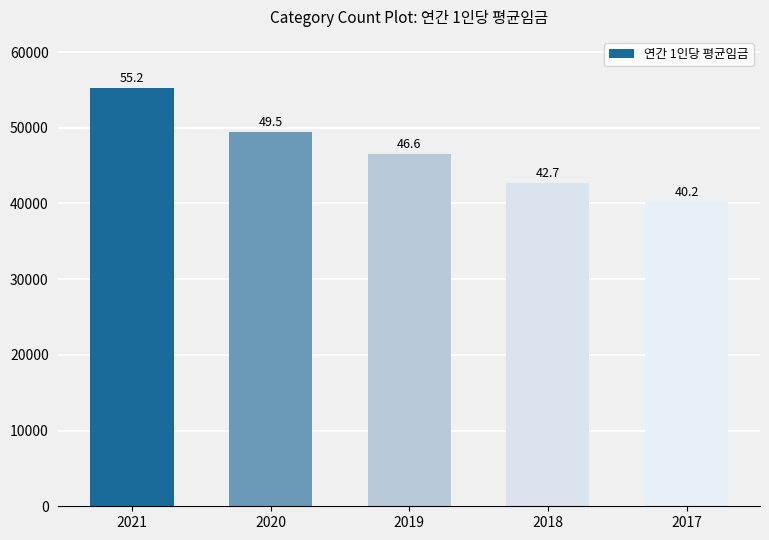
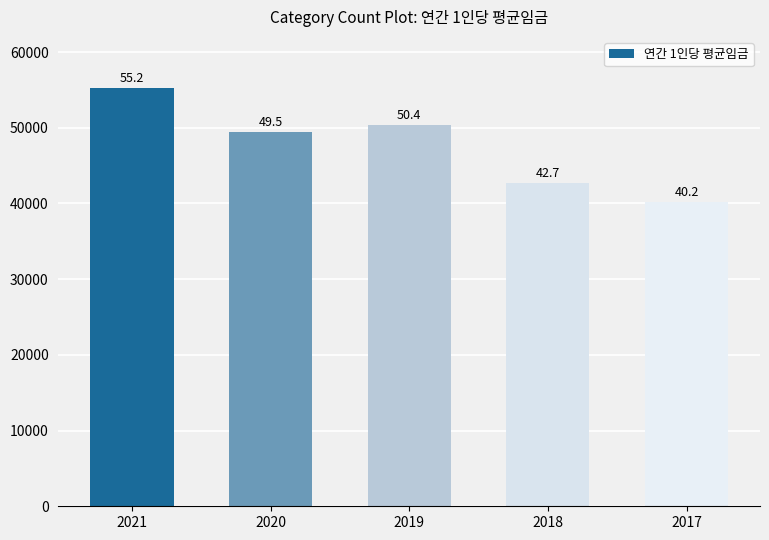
2019: 46.6 -> 50.4
